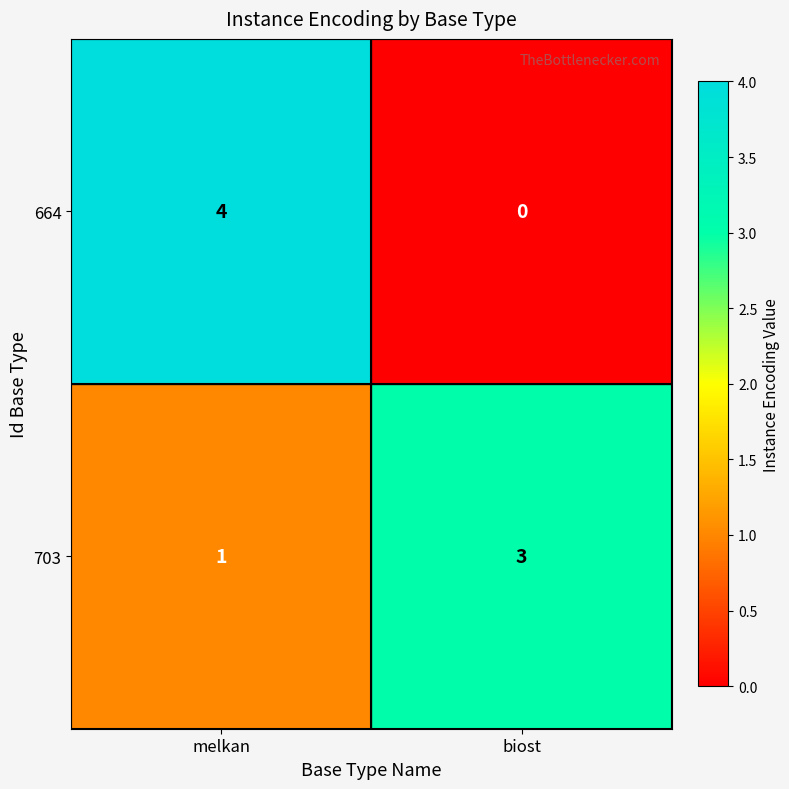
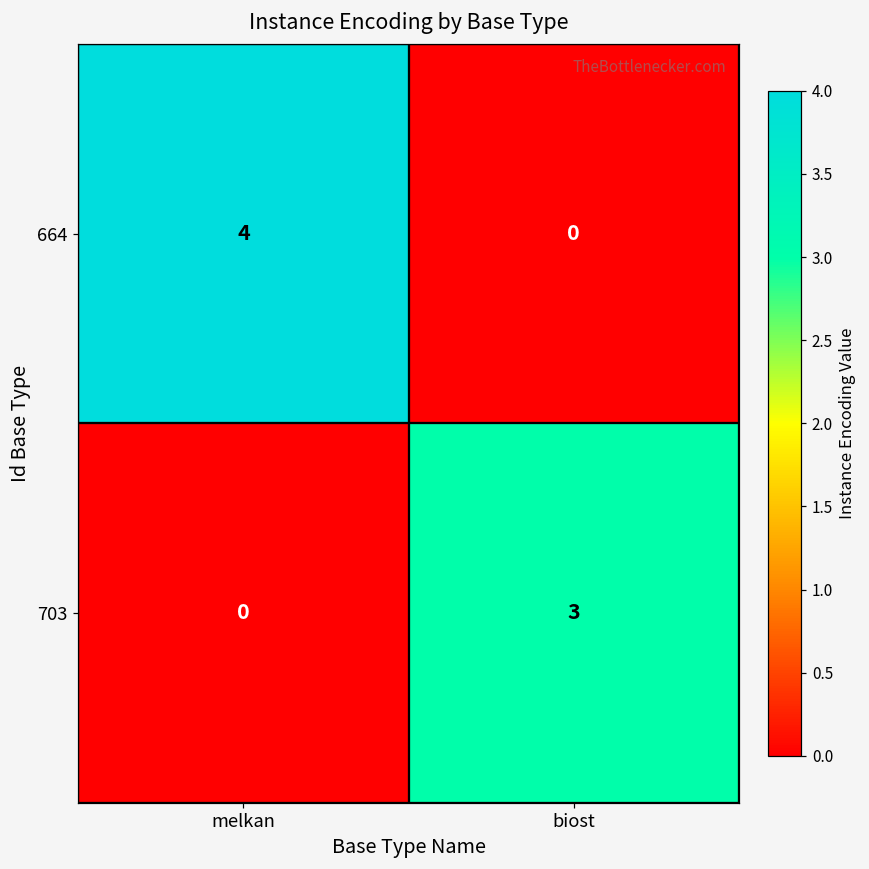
703, melkan: 1 -> 0
